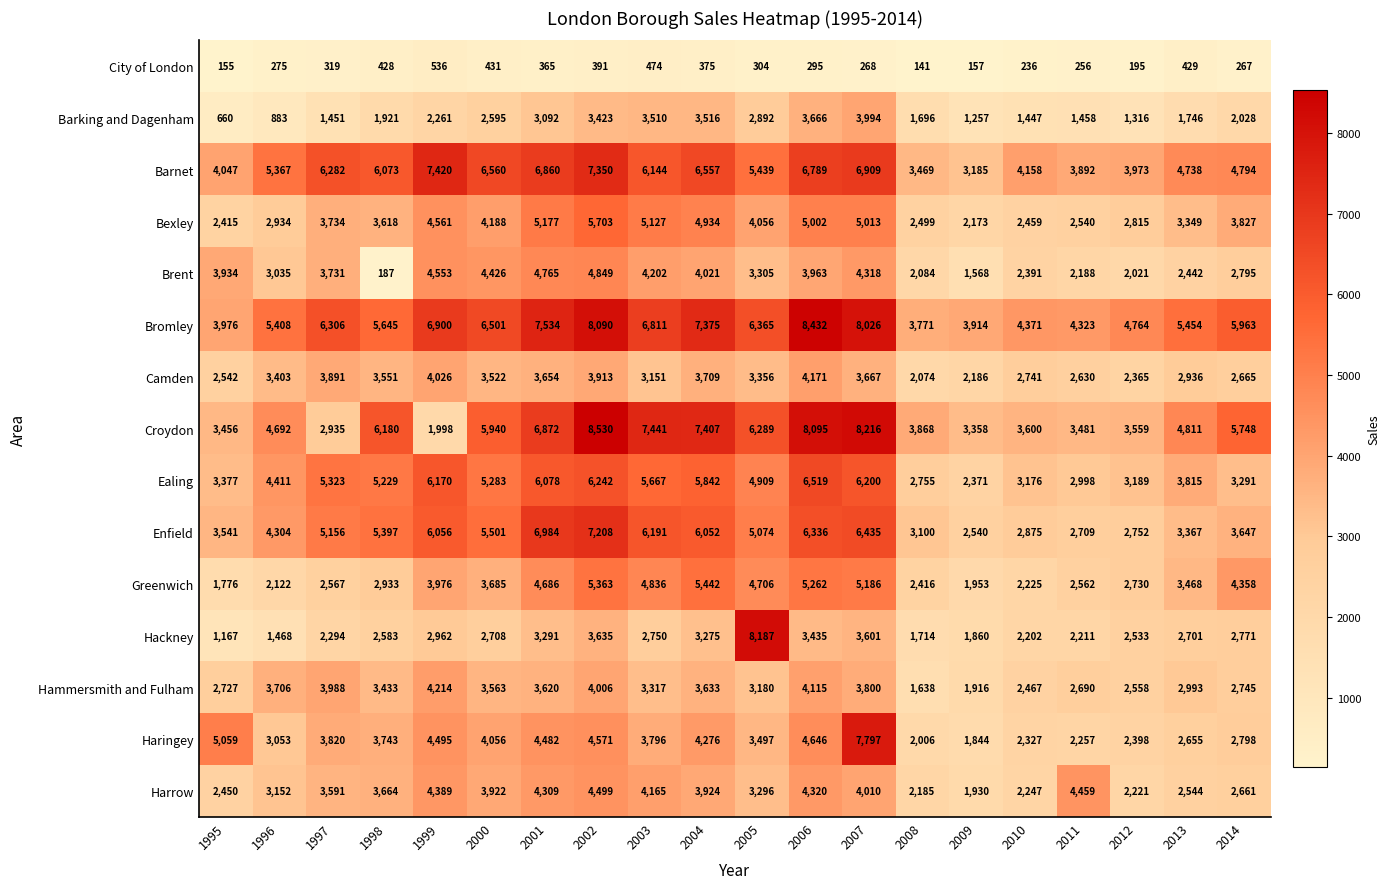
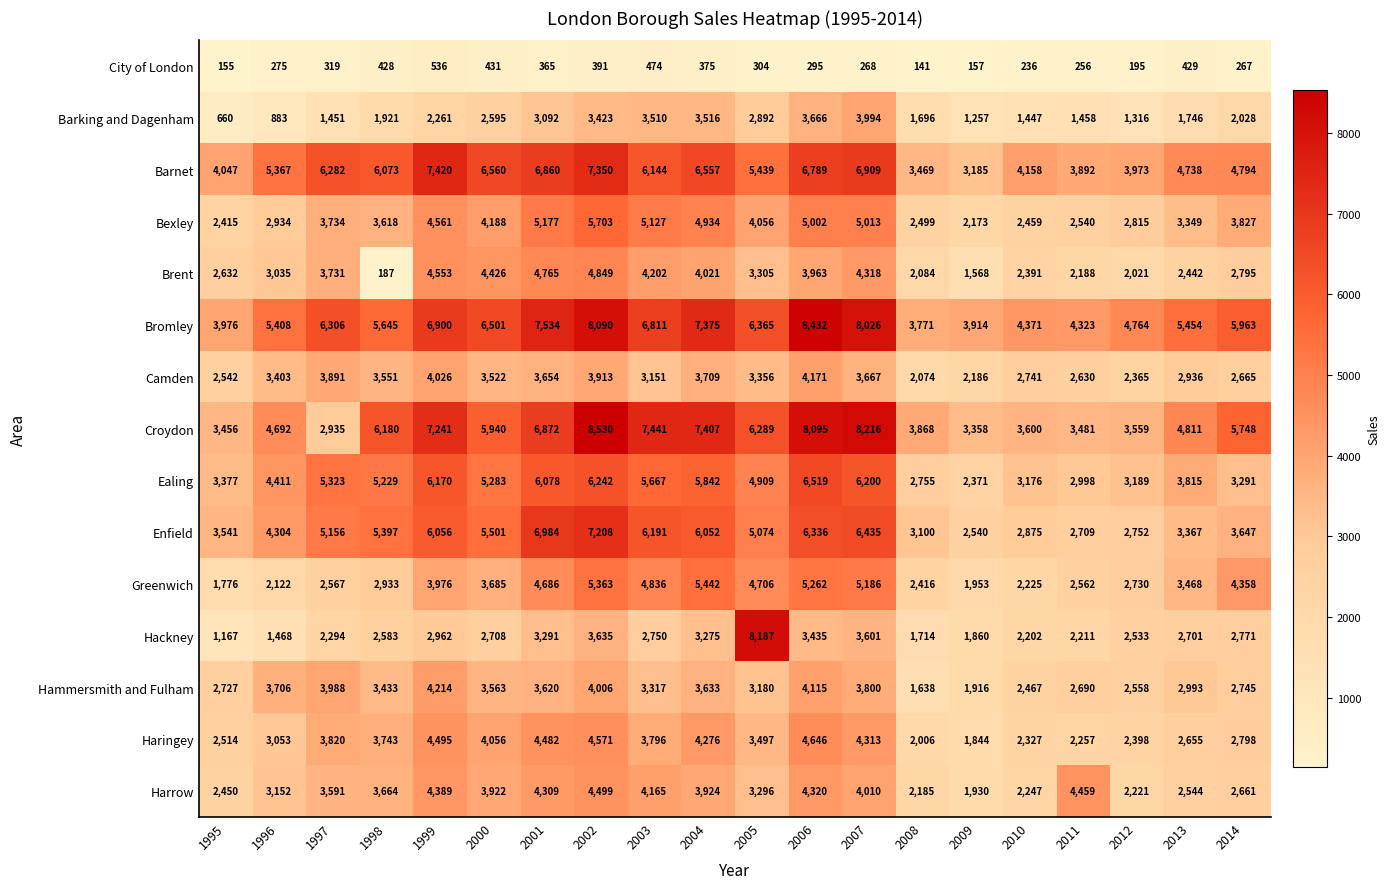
Brent, 1995: 3,934 -> 2,632
Croydon, 1999: 1,998 -> 7,241
Haringey, 1995: 5,059 -> 2,514
Haringey, 2007: 7,797 -> 4,313
